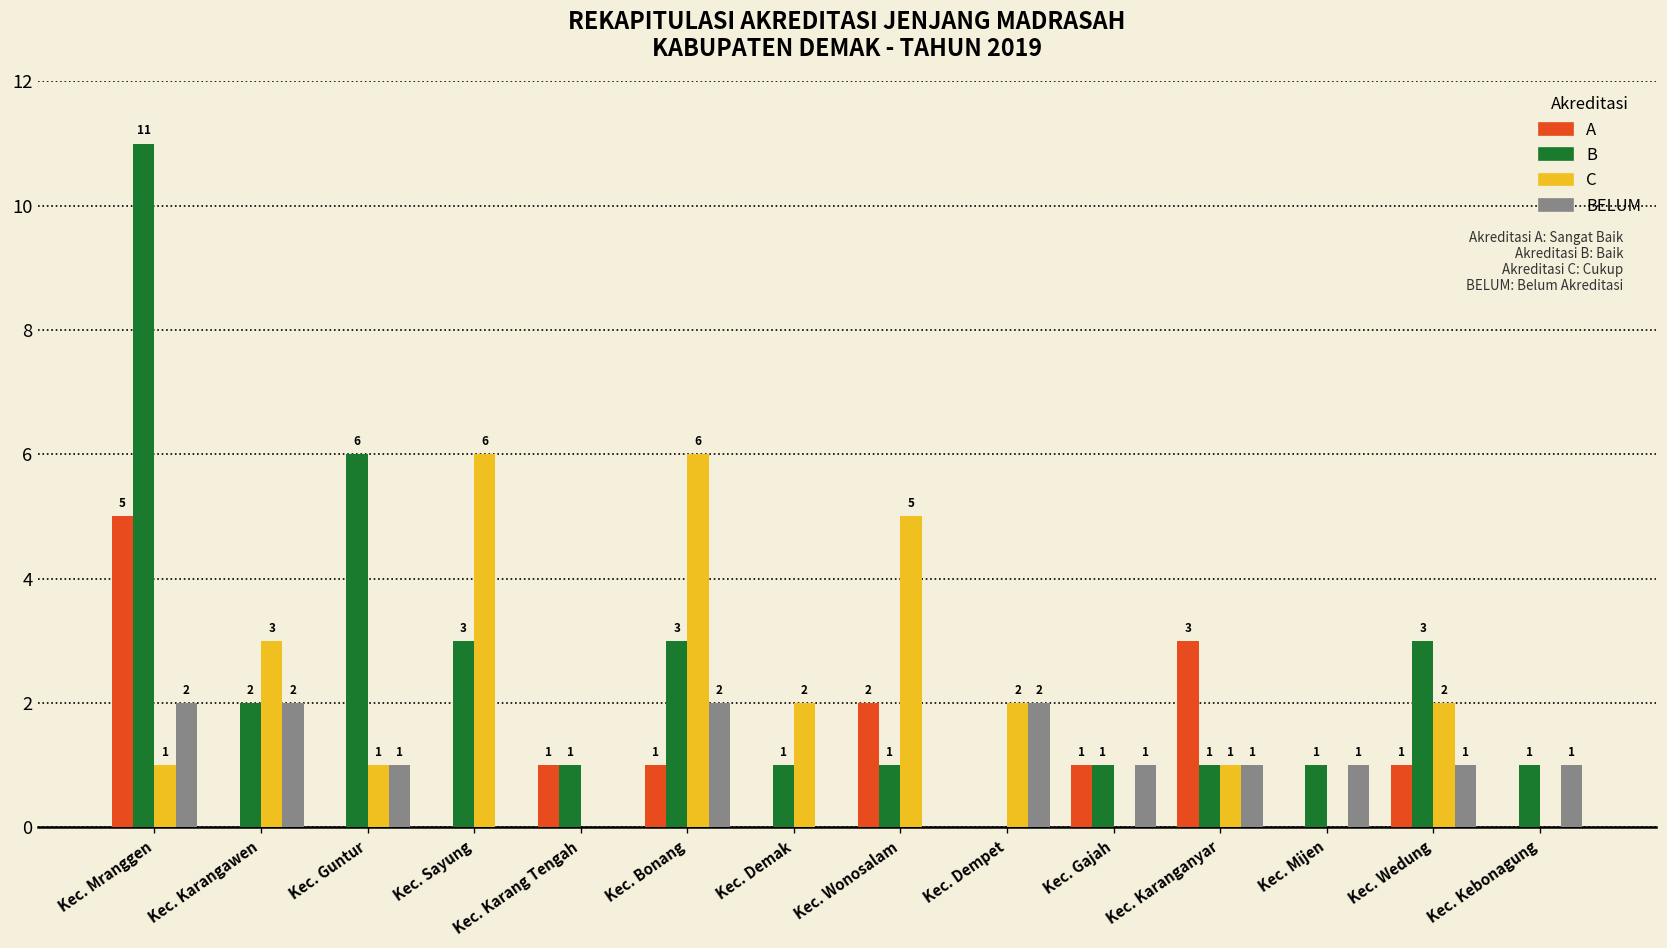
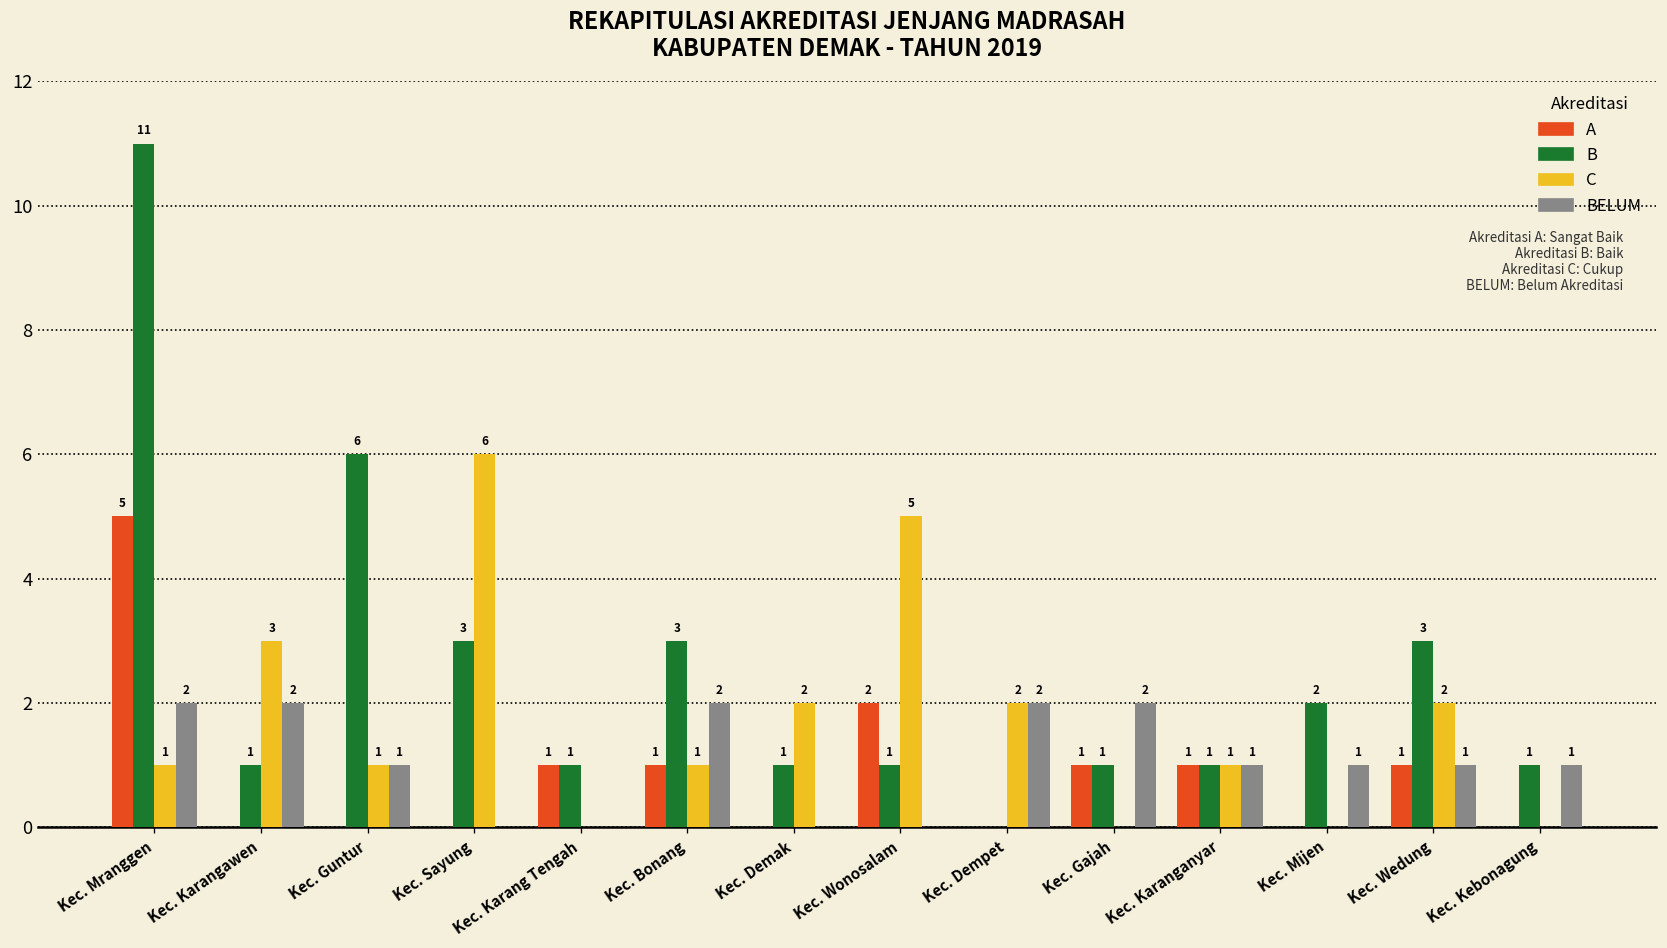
B, Kec. Karangawen: 2 -> 1
C, Kec. Bonang: 6 -> 1
BELUM, Kec. Gajah: 1 -> 2
A, Kec. Karanganyar: 3 -> 1
B, Kec. Mijen: 1 -> 2
